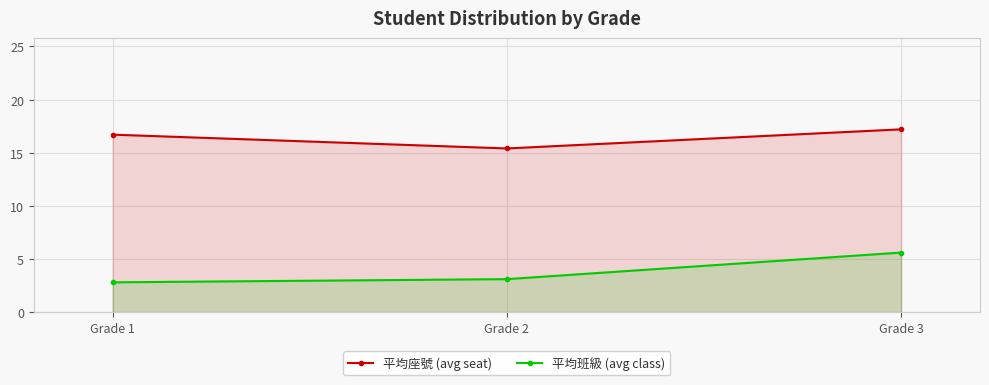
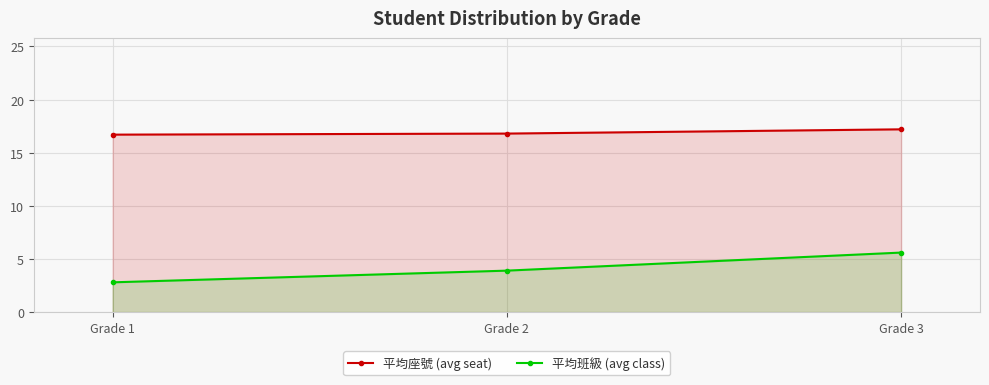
平均座號 (avg seat), Grade 2: 15.4 -> 16.8
平均班級 (avg class), Grade 2: 3.1 -> 3.9
